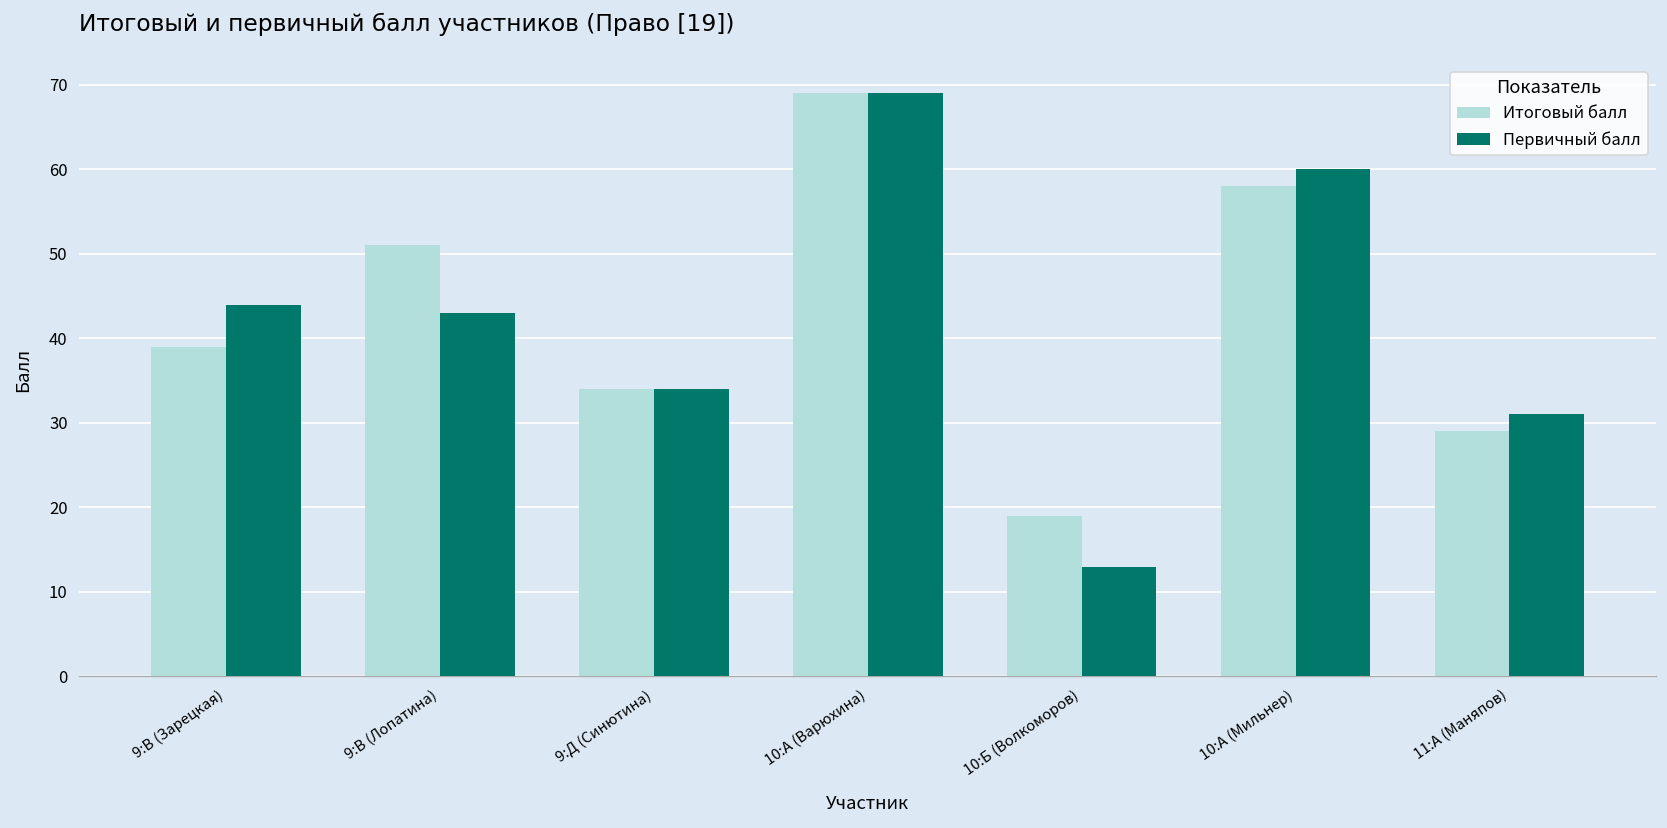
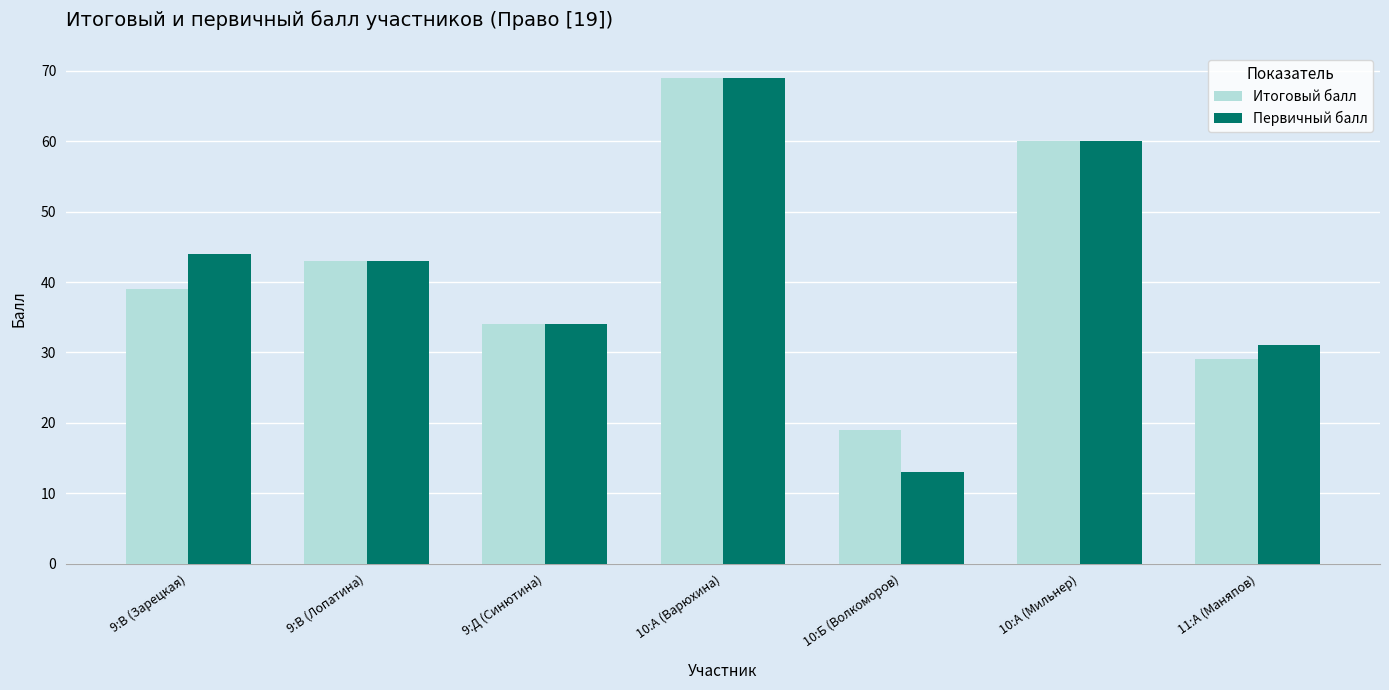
Итоговый балл, 9:В (Лопатина): 51 -> 43
Итоговый балл, 10:А (Мильнер): 58 -> 60
